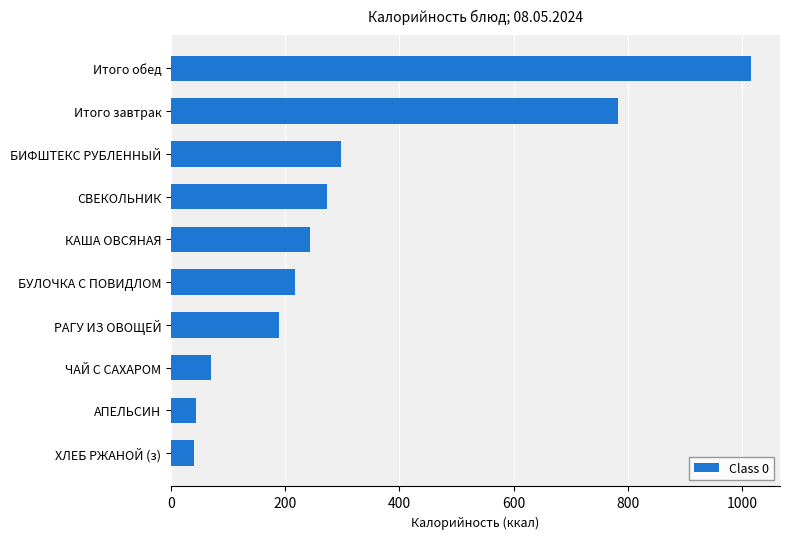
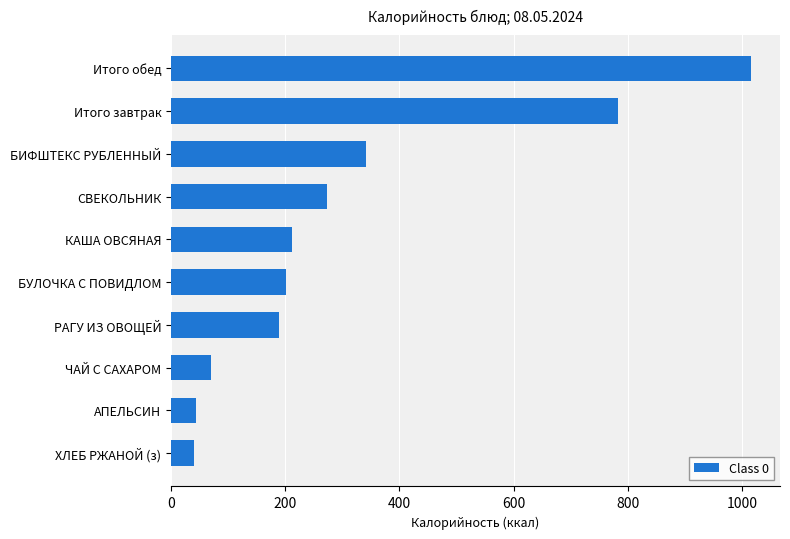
БИФШТЕКС РУБЛЕННЫЙ: 300 -> 340
КАША ОВСЯНАЯ: 240 -> 210
БУЛОЧКА С ПОВИДЛОМ: 220 -> 200
